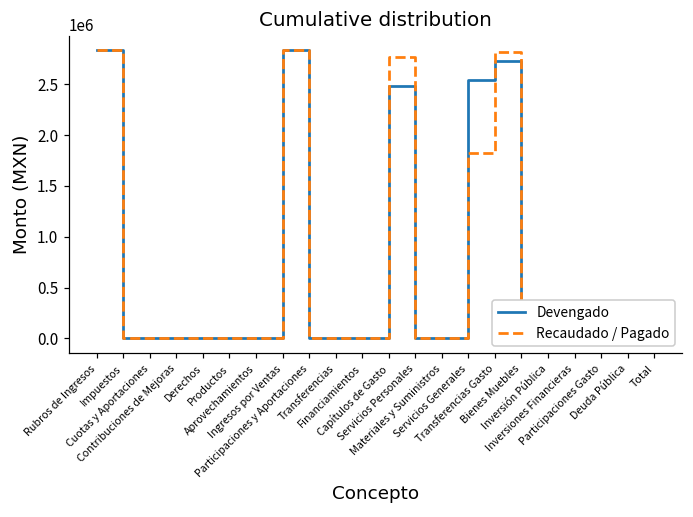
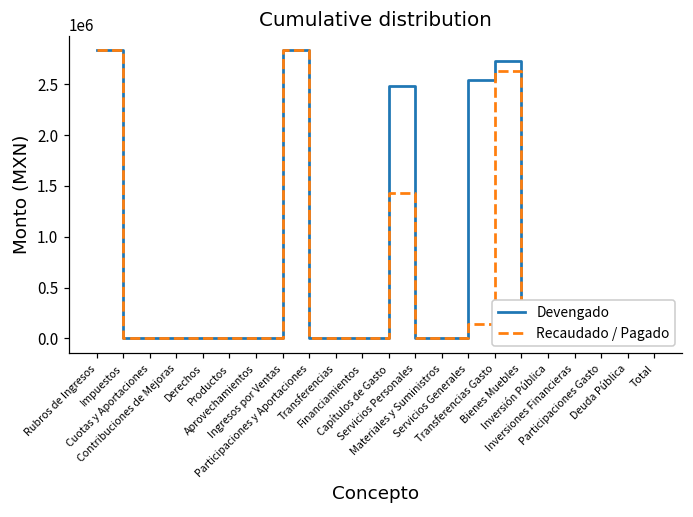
Recaudado / Pagado, Capítulos de Gasto: 2800000 -> 1400000
Recaudado / Pagado, Servicios Generales: 1800000 -> 100000
Recaudado / Pagado, Transferencias Gasto: 2800000 -> 2600000
